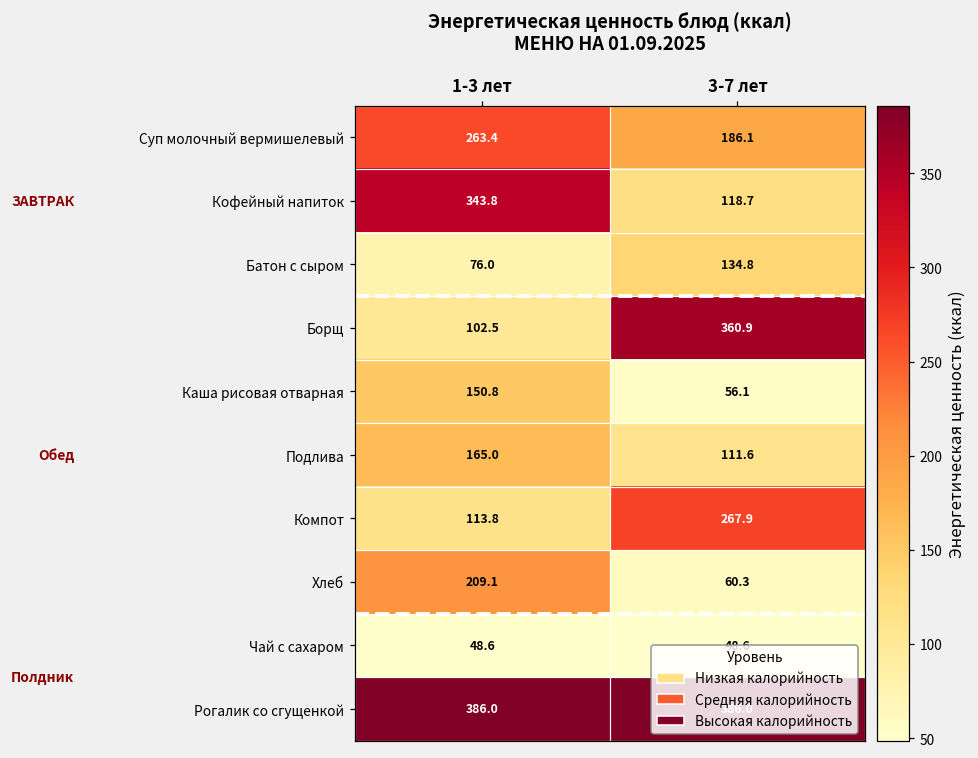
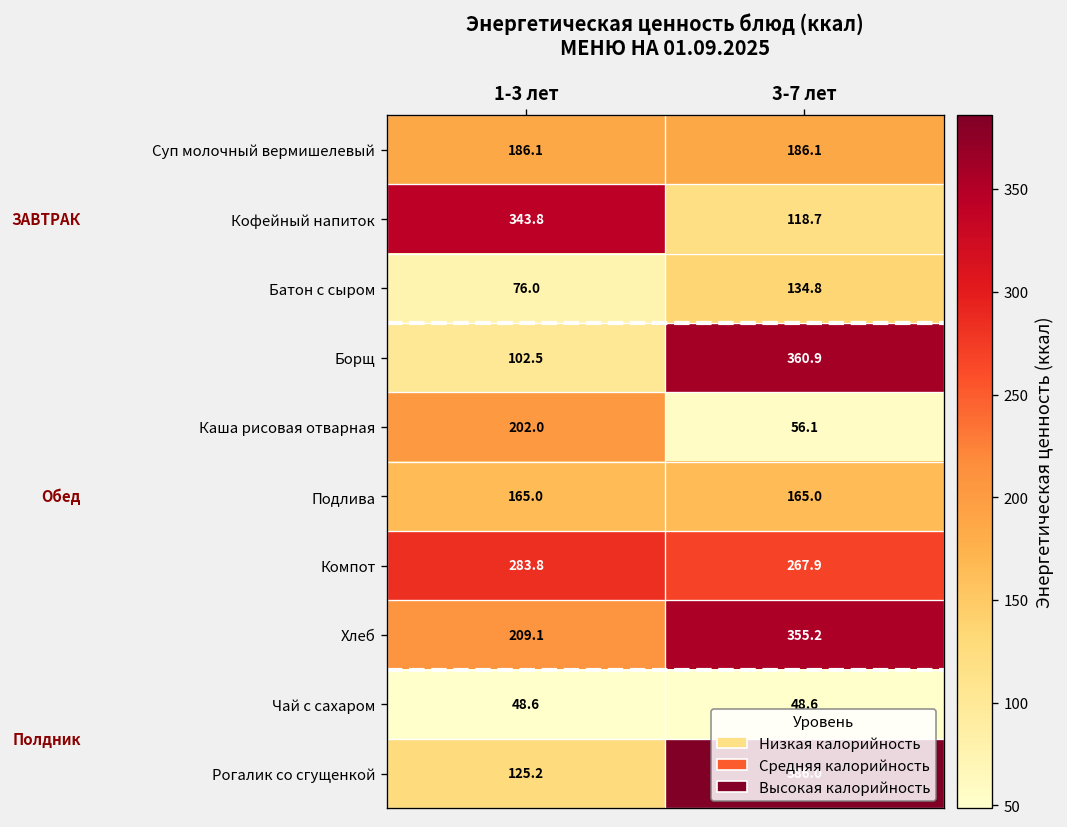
Суп молочный вермишелевый, 1-3 лет: 263.4 -> 186.1
Каша рисовая отварная, 1-3 лет: 150.8 -> 202.0
Подлива, 3-7 лет: 111.6 -> 165.0
Компот, 1-3 лет: 113.8 -> 283.8
Хлеб, 3-7 лет: 60.3 -> 355.2
Рогалик со сгущенкой, 1-3 лет: 386.0 -> 125.2
